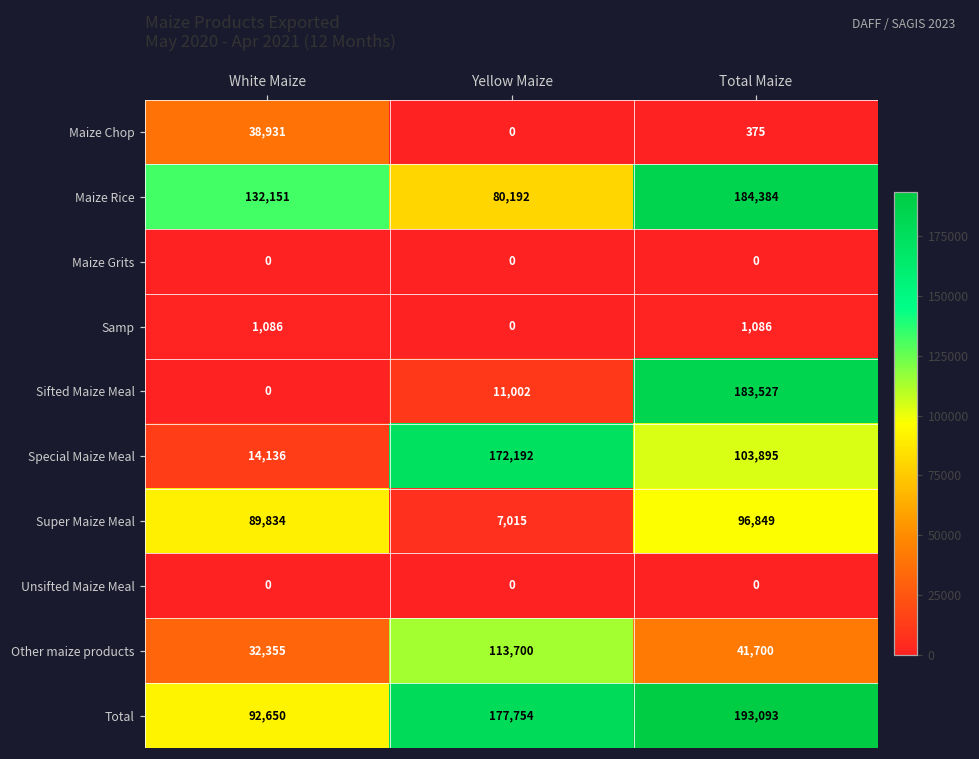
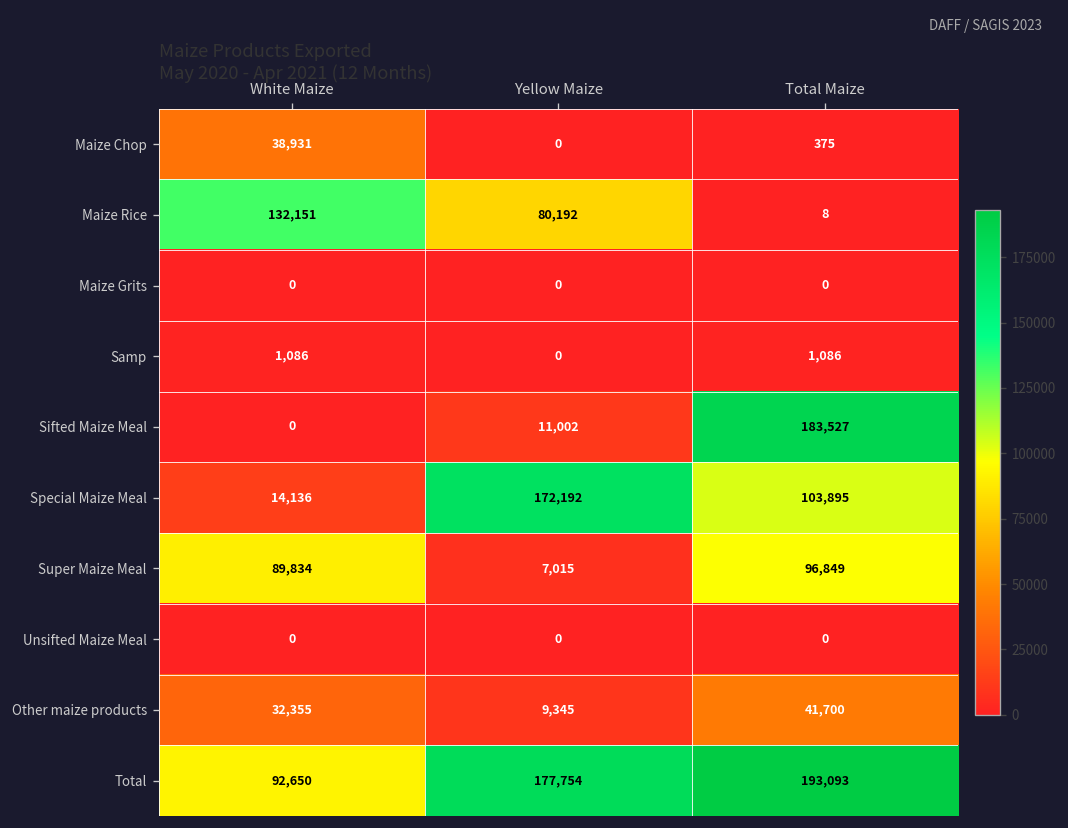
Maize Rice, Total Maize: 184,384 -> 8
Other maize products, Yellow Maize: 113,700 -> 9,345
